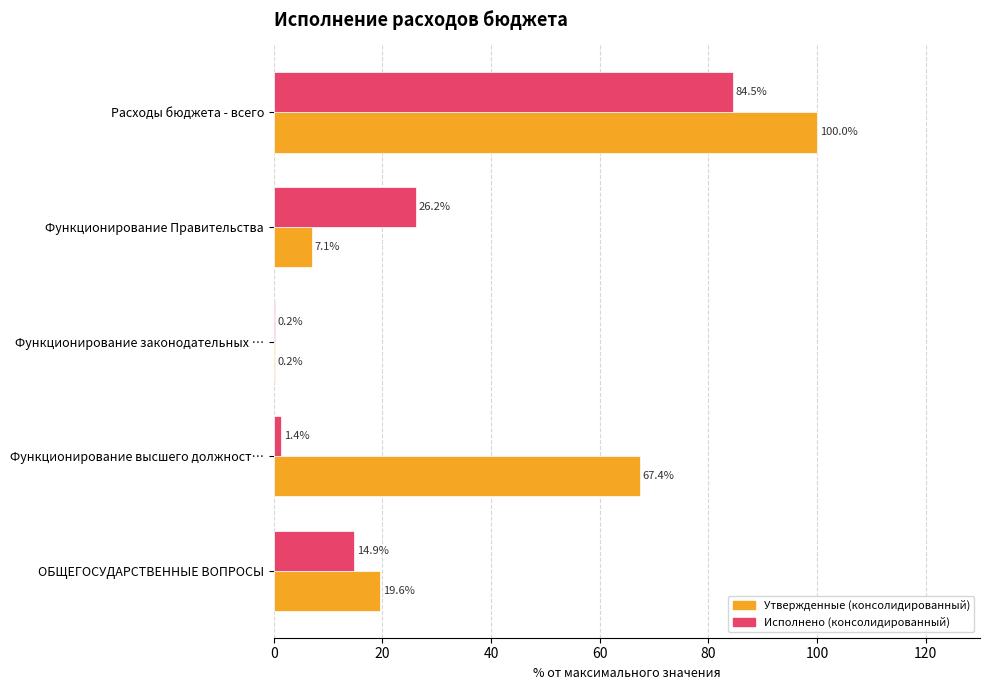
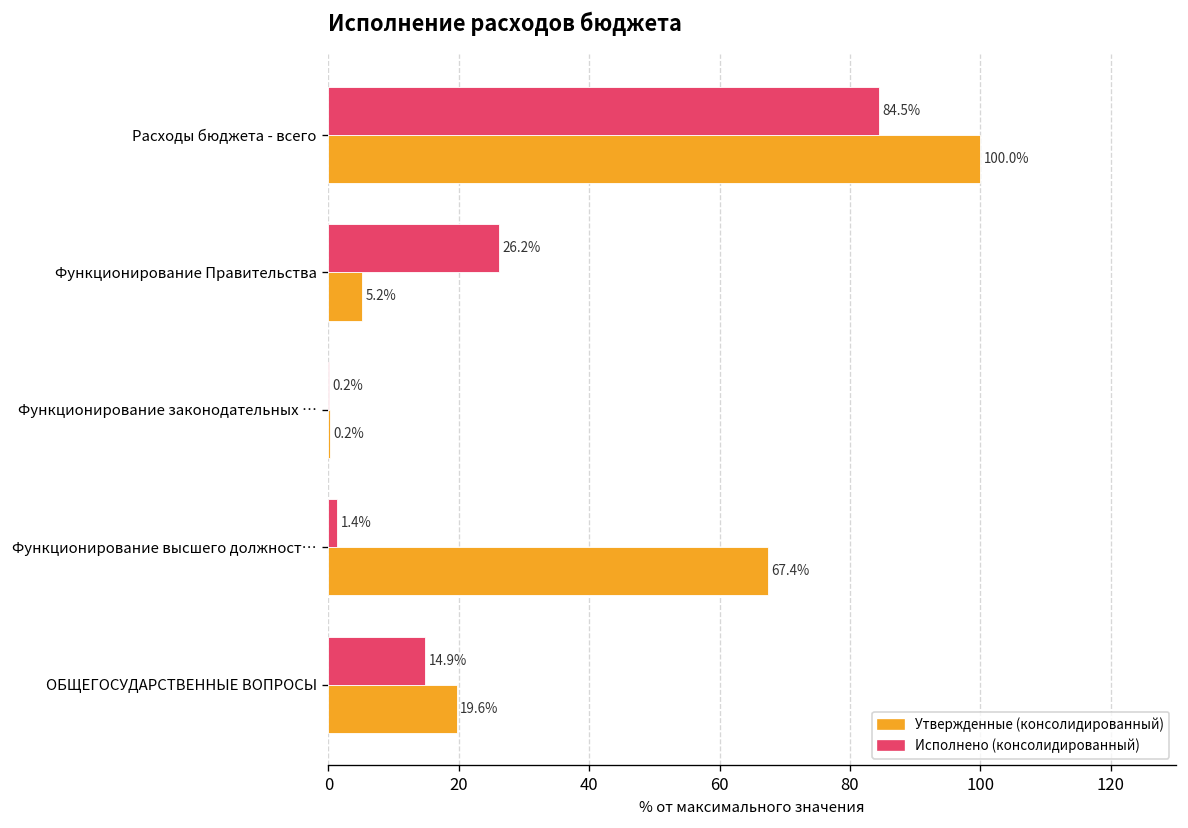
Утвержденные (консолидированный), Функционирование Правительства: 7.1% -> 5.2%
